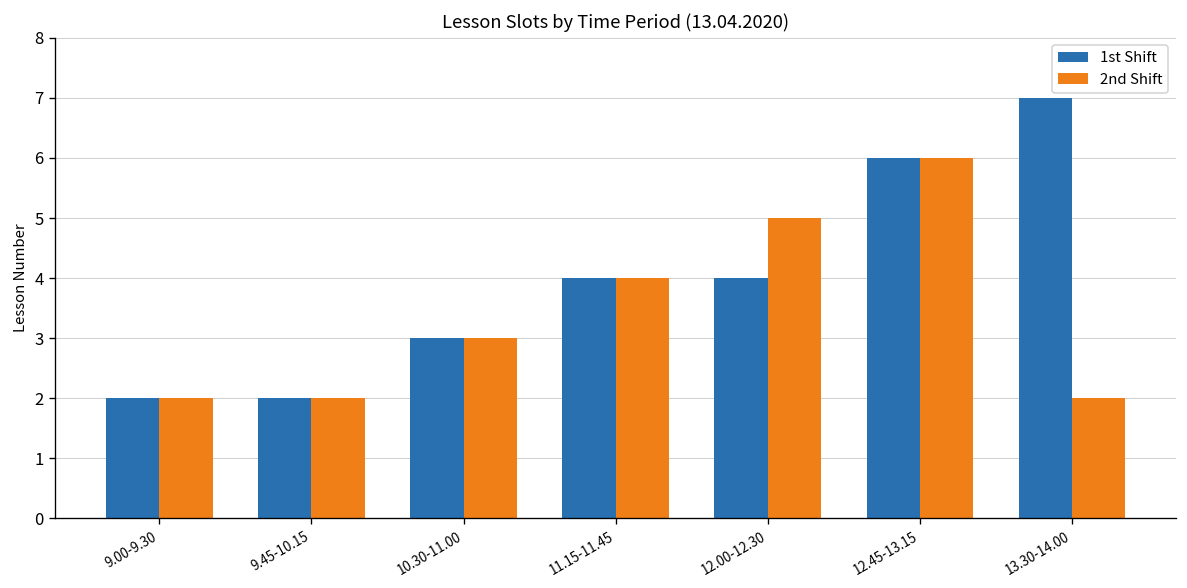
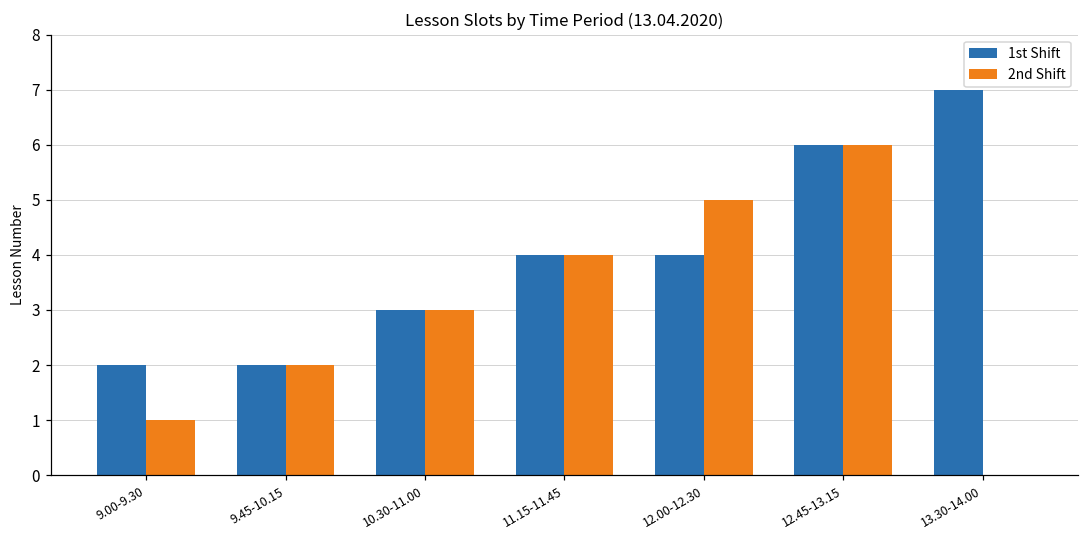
2nd Shift, 9.00-9.30: 2 -> 1
2nd Shift, 13.30-14.00: 2 -> 0
